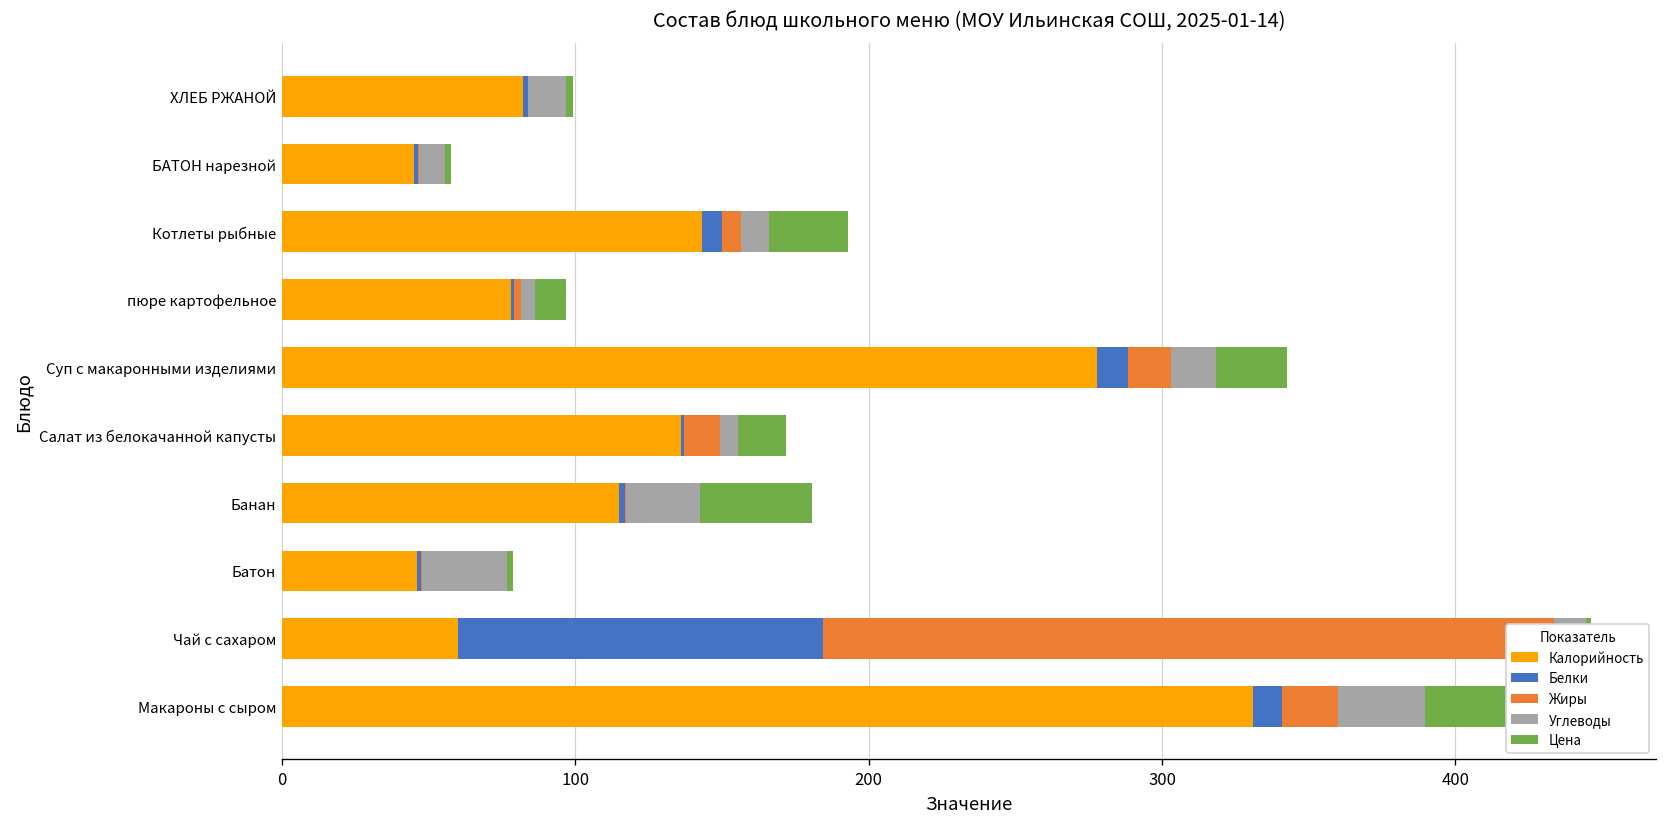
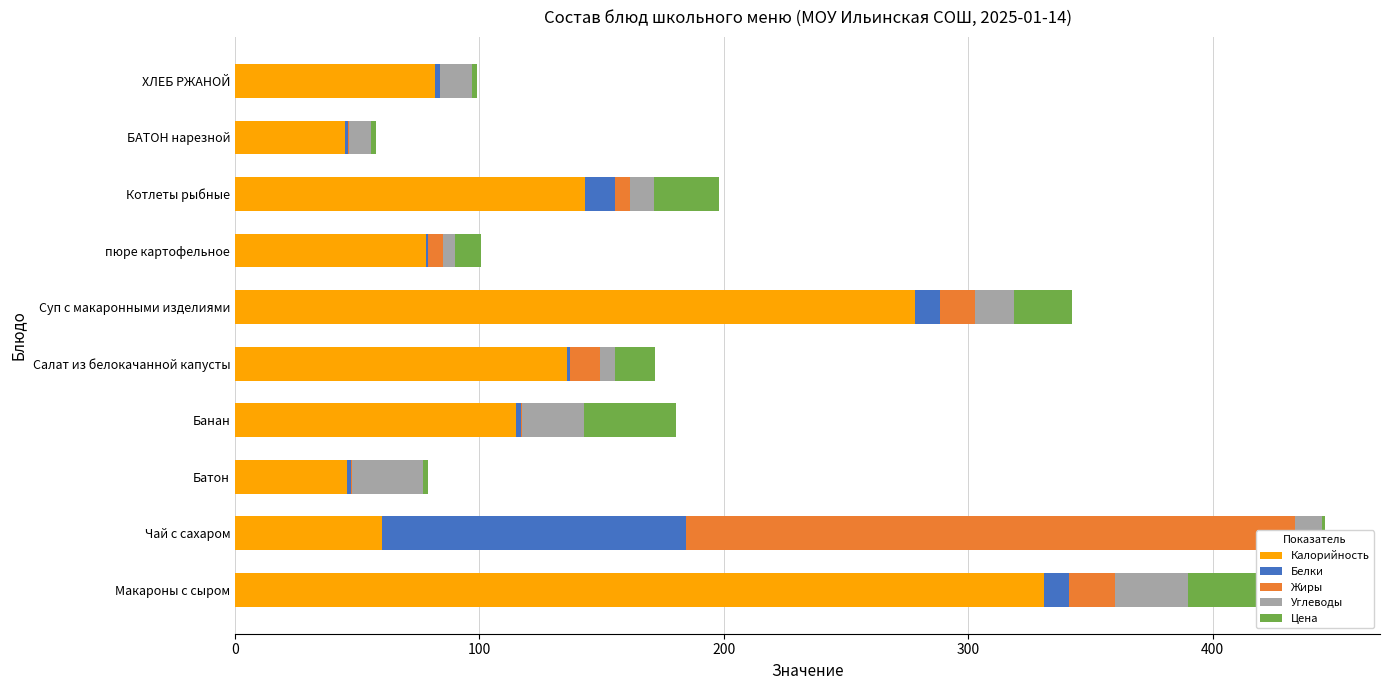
Белки, Котлеты рыбные: 7 -> 12
Жиры, пюре картофельное: 2 -> 6
